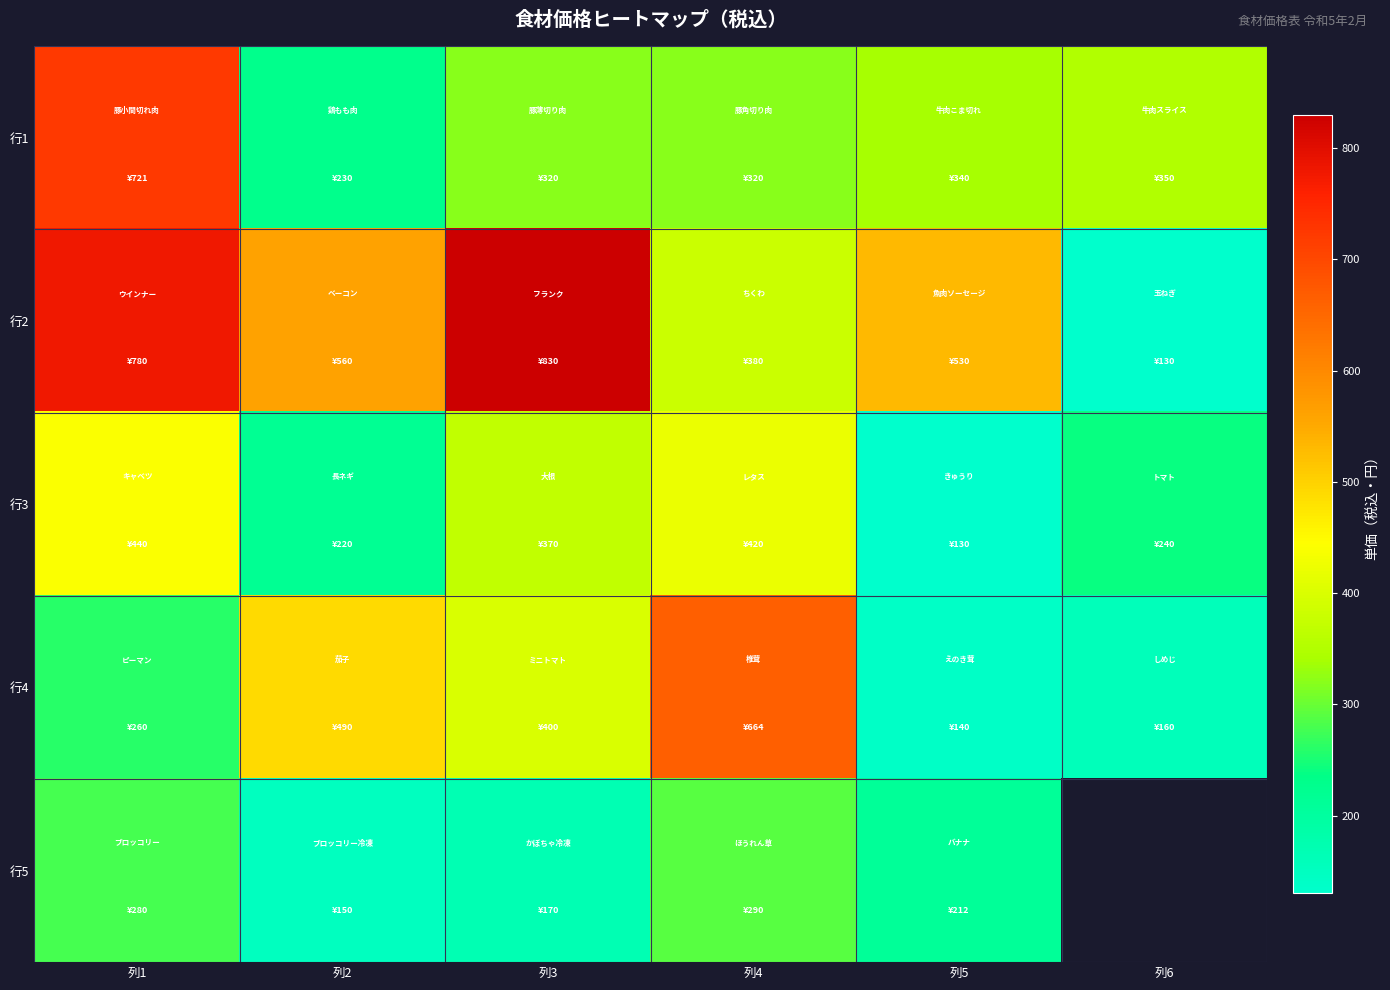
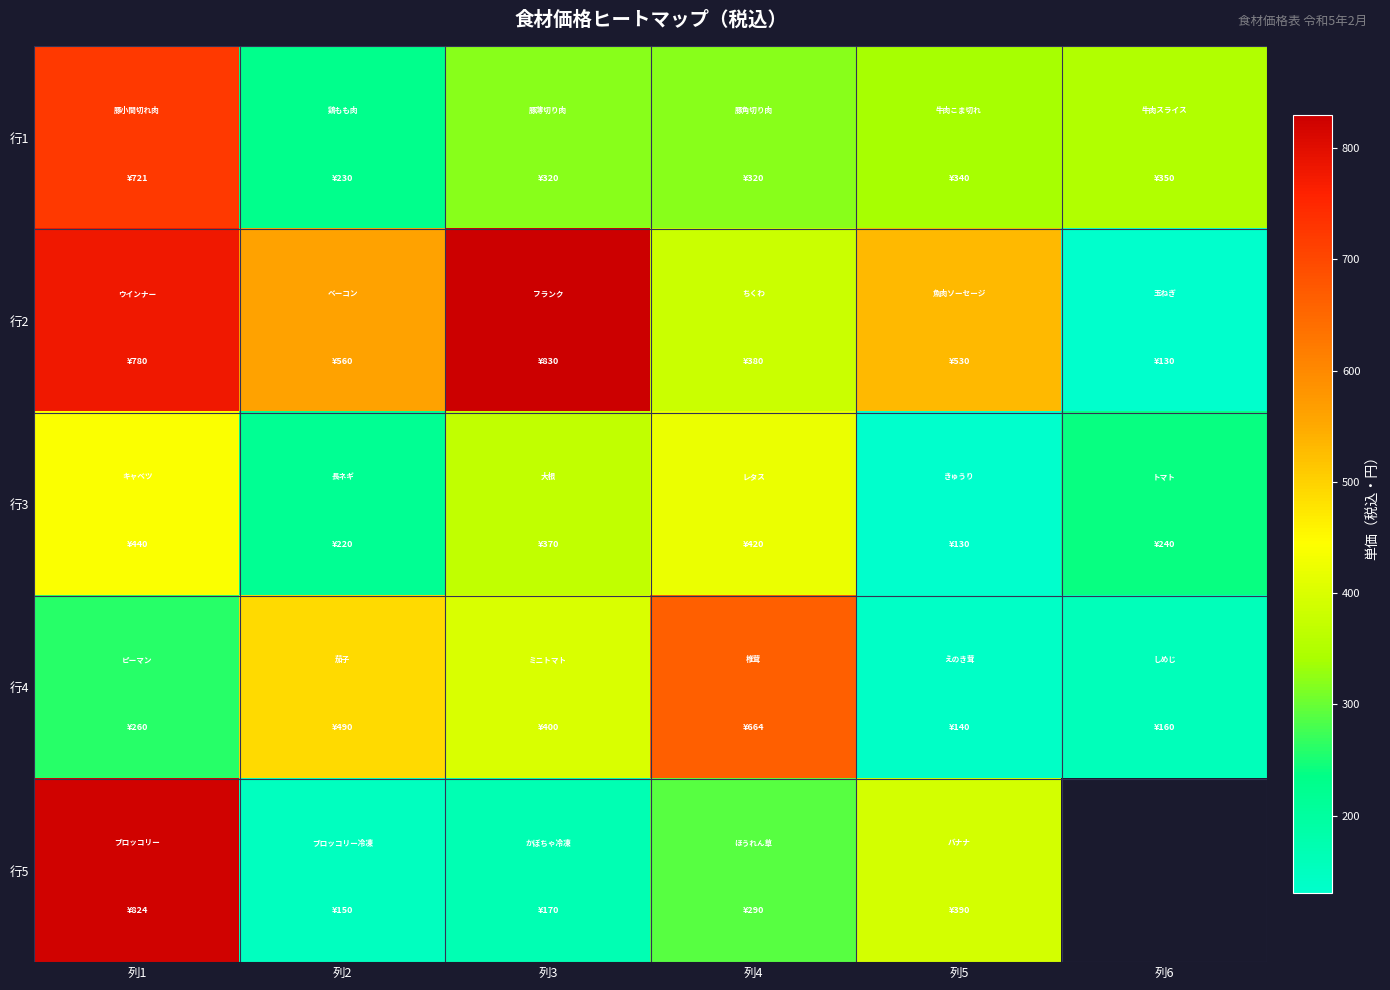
行5, 列1: ¥280 -> ¥824
行5, 列5: ¥212 -> ¥390
